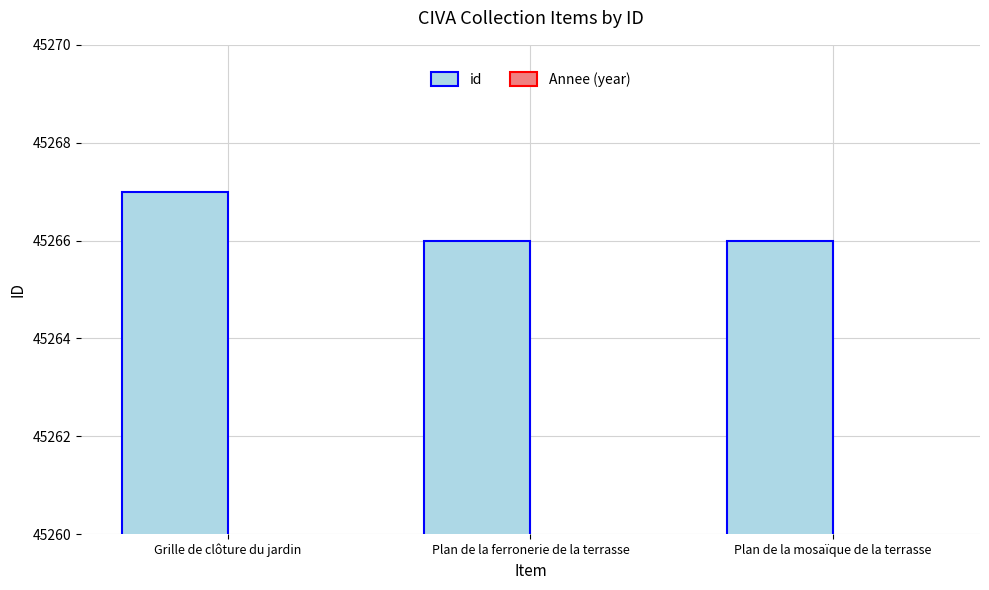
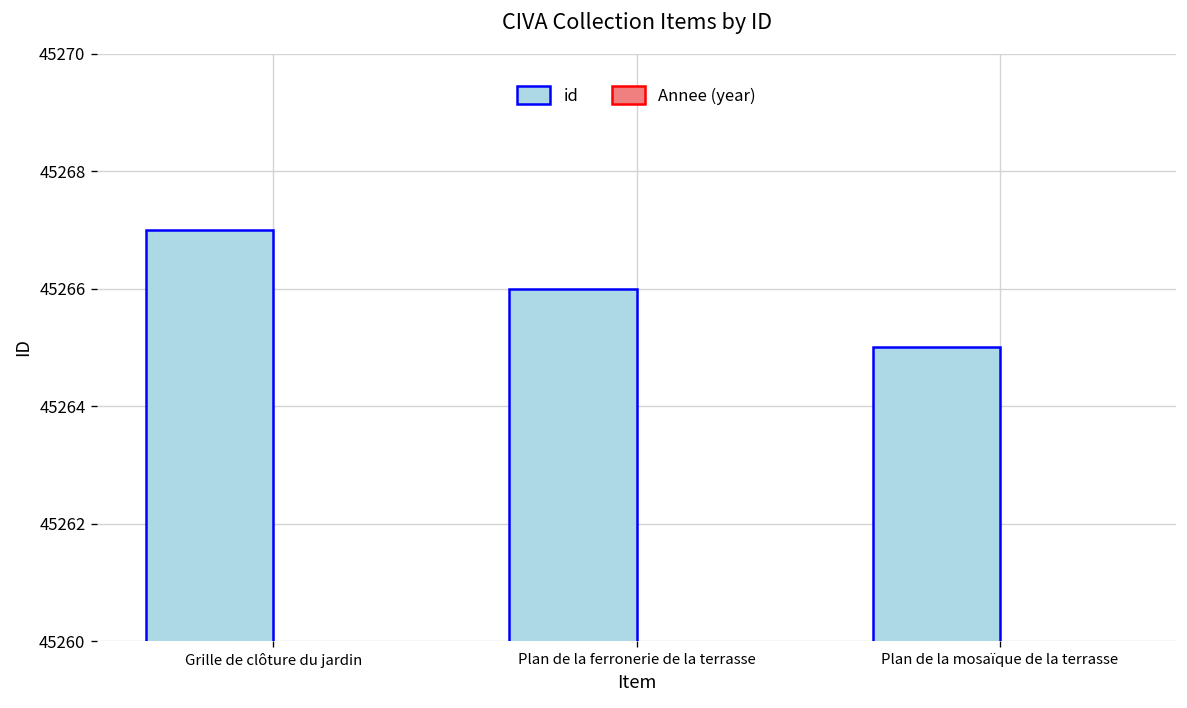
id, Plan de la mosaïque de la terrasse: 45266 -> 45265
